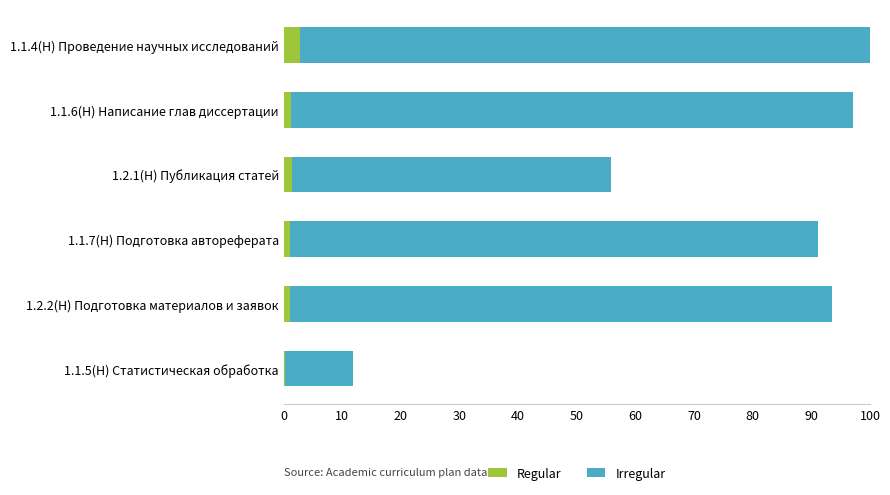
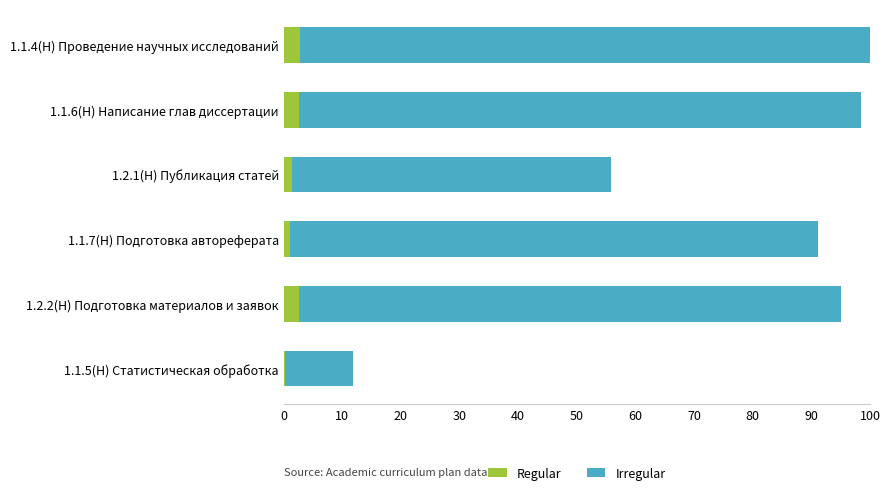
Regular, 1.1.6(Н) Написание глав диссертации: 1 -> 3
Regular, 1.2.2(Н) Подготовка материалов и заявок: 1 -> 3
